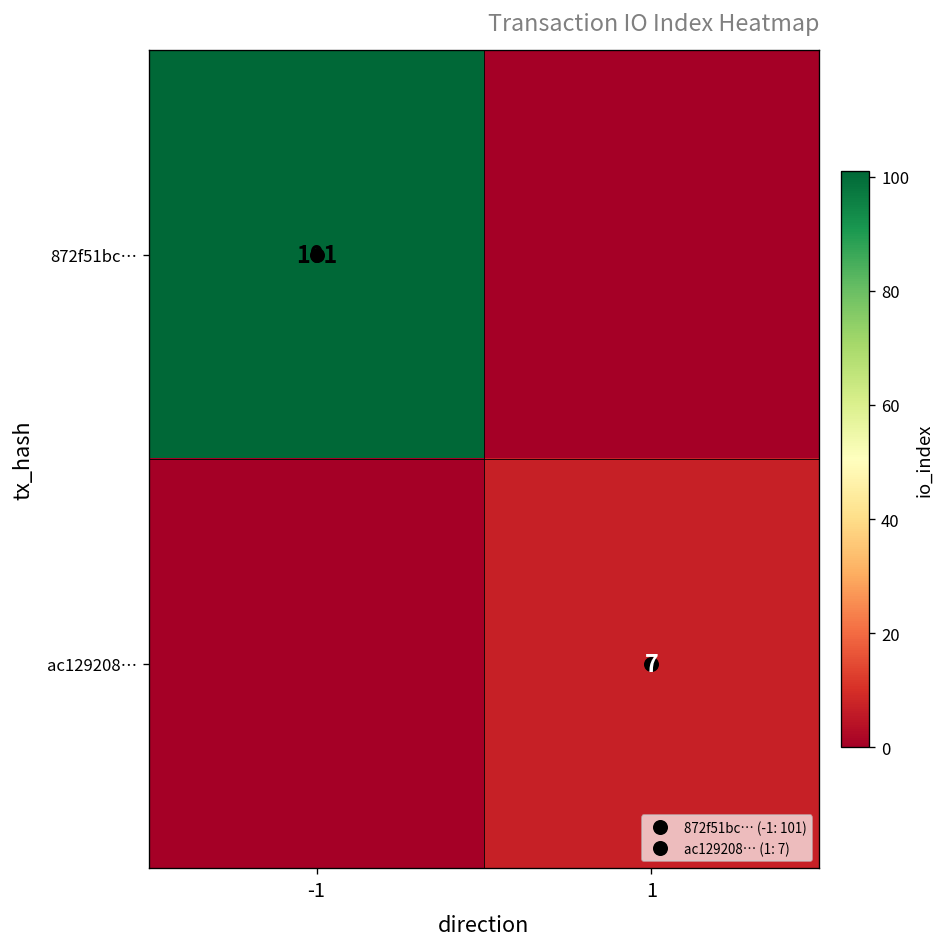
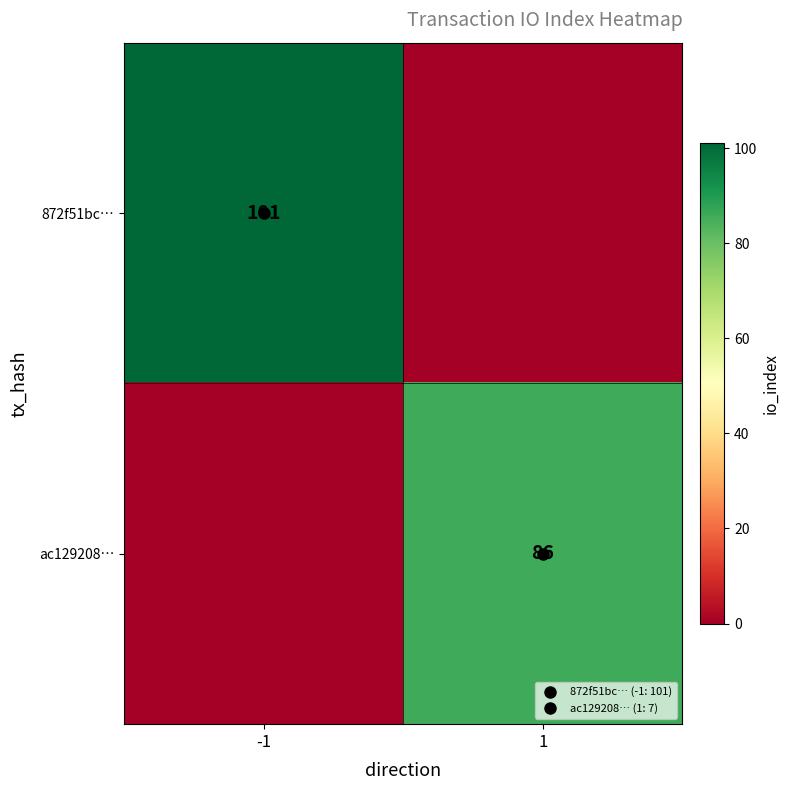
ac129208…, 1: 7 -> 86
